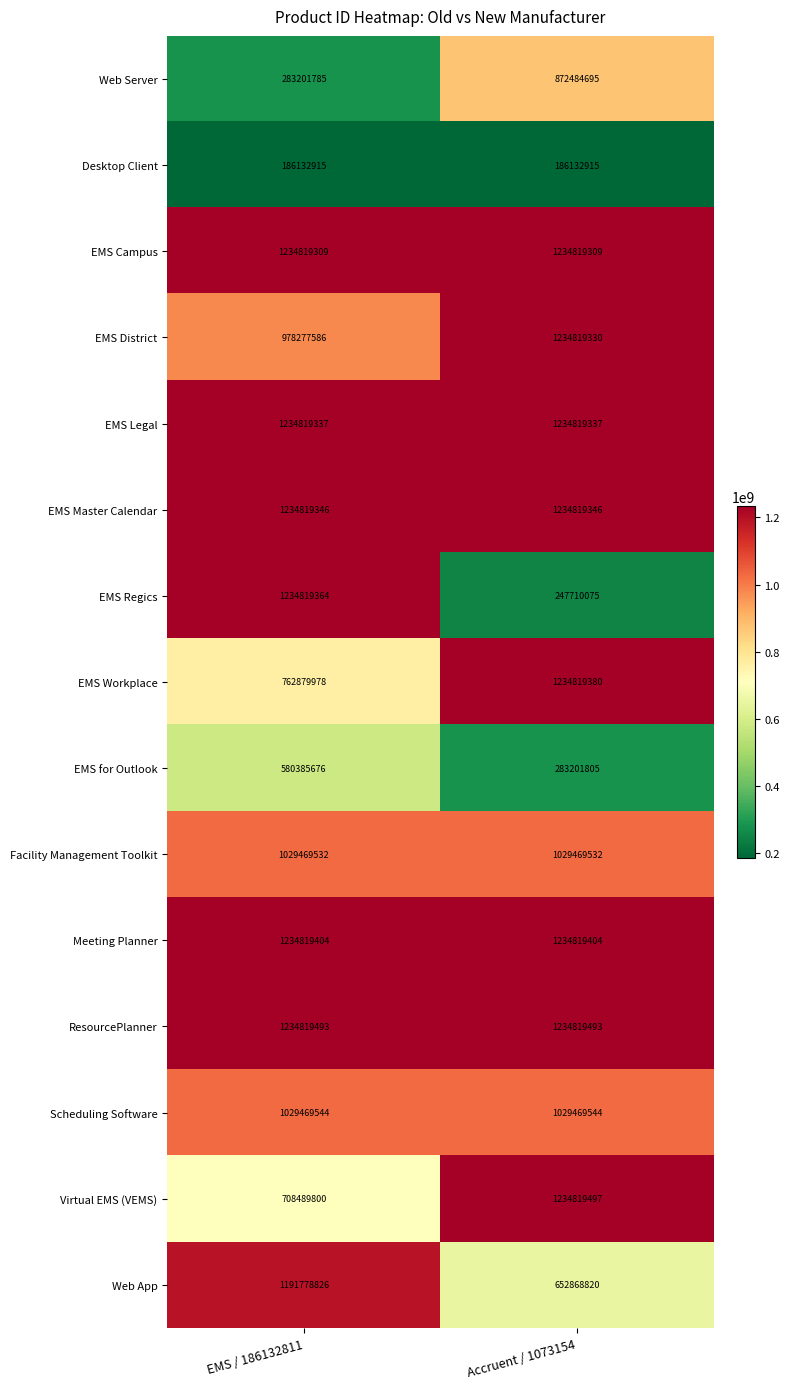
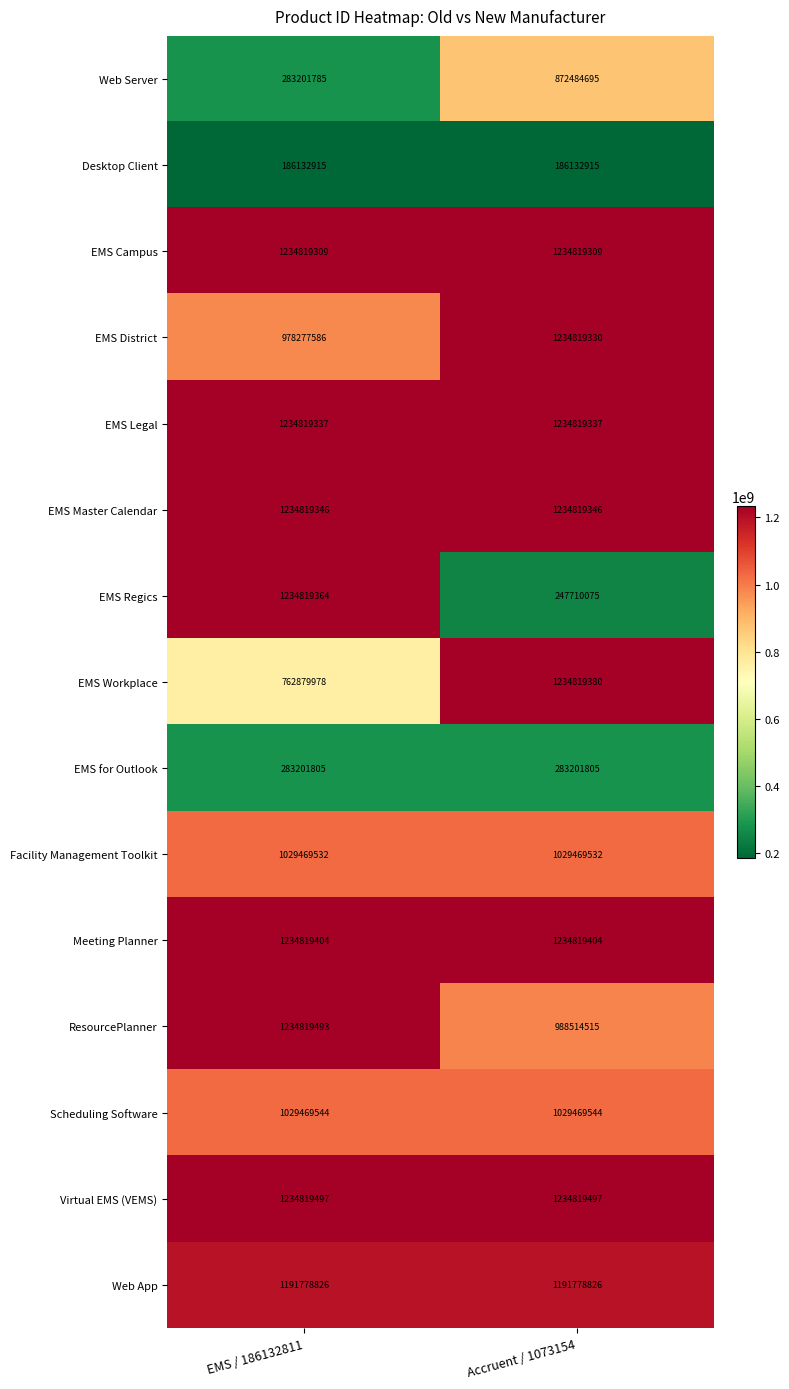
EMS for Outlook, EMS / 186132811: 580385676 -> 283201805
ResourcePlanner, Accruent / 1073154: 1234819493 -> 988514515
Virtual EMS (VEMS), EMS / 186132811: 708489800 -> 1234819497
Web App, Accruent / 1073154: 652868820 -> 1191778826
